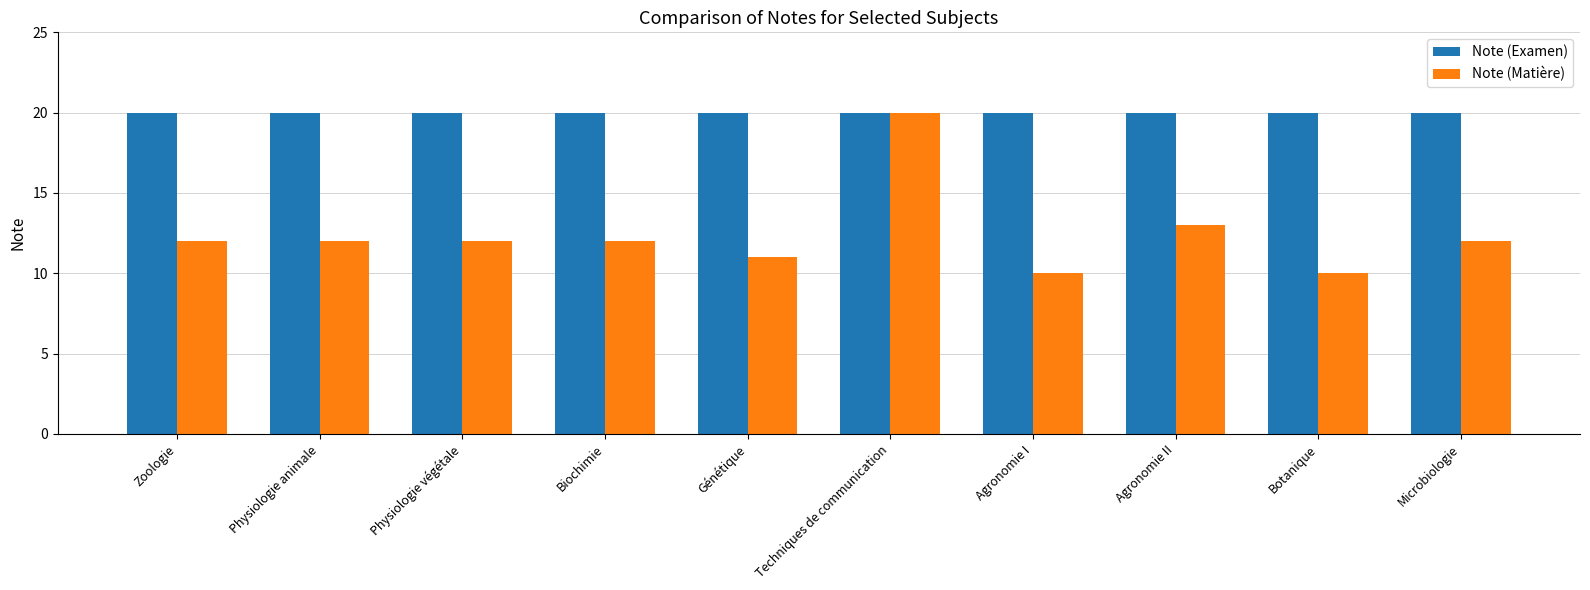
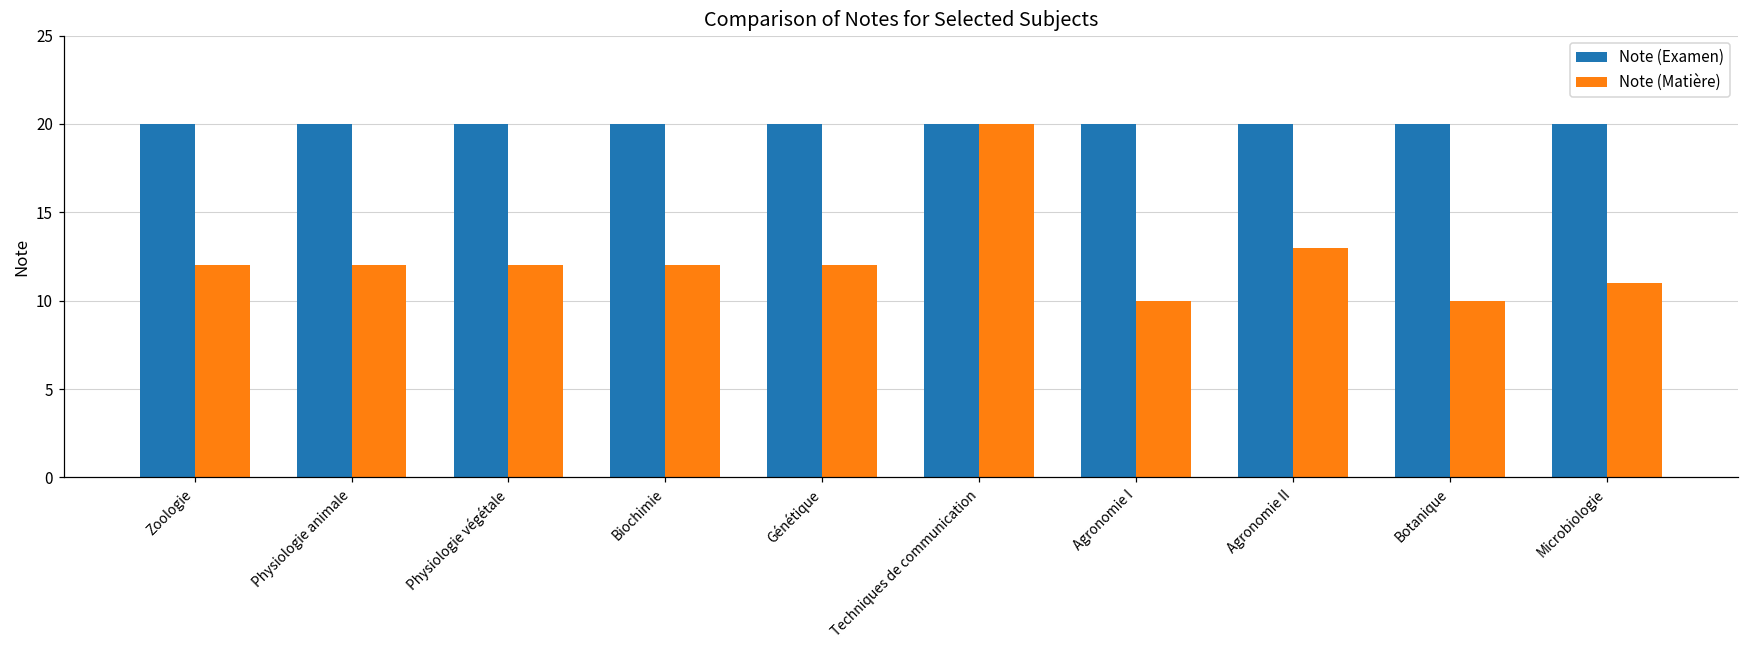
Note (Matière), Génétique: 11 -> 12
Note (Matière), Microbiologie: 12 -> 11
